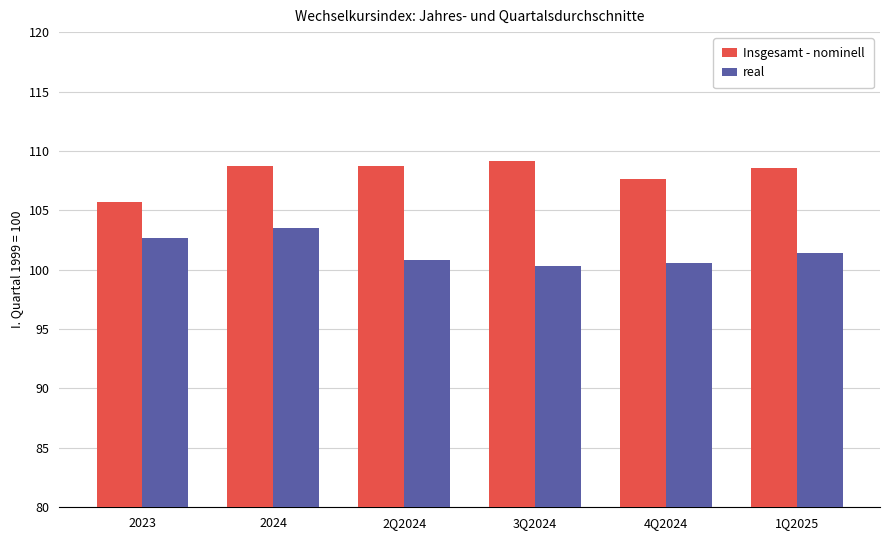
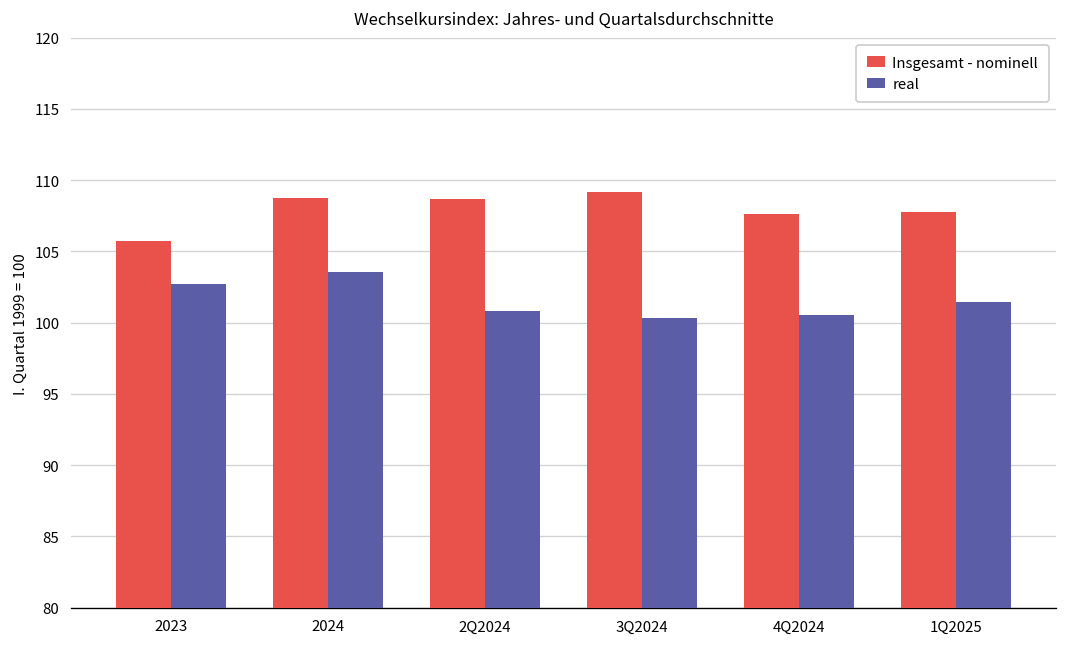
Insgesamt - nominell, 1Q2025: 108.5 -> 107.7
